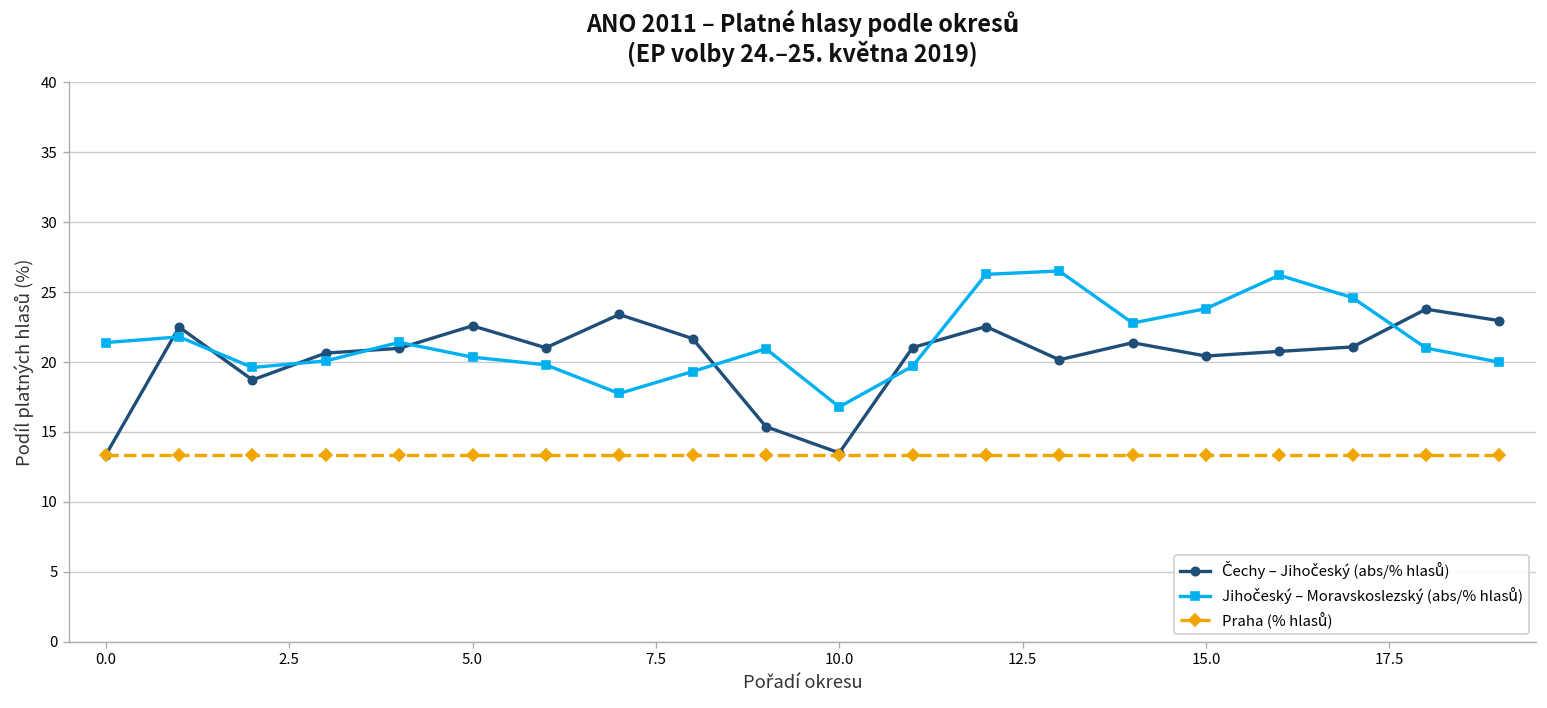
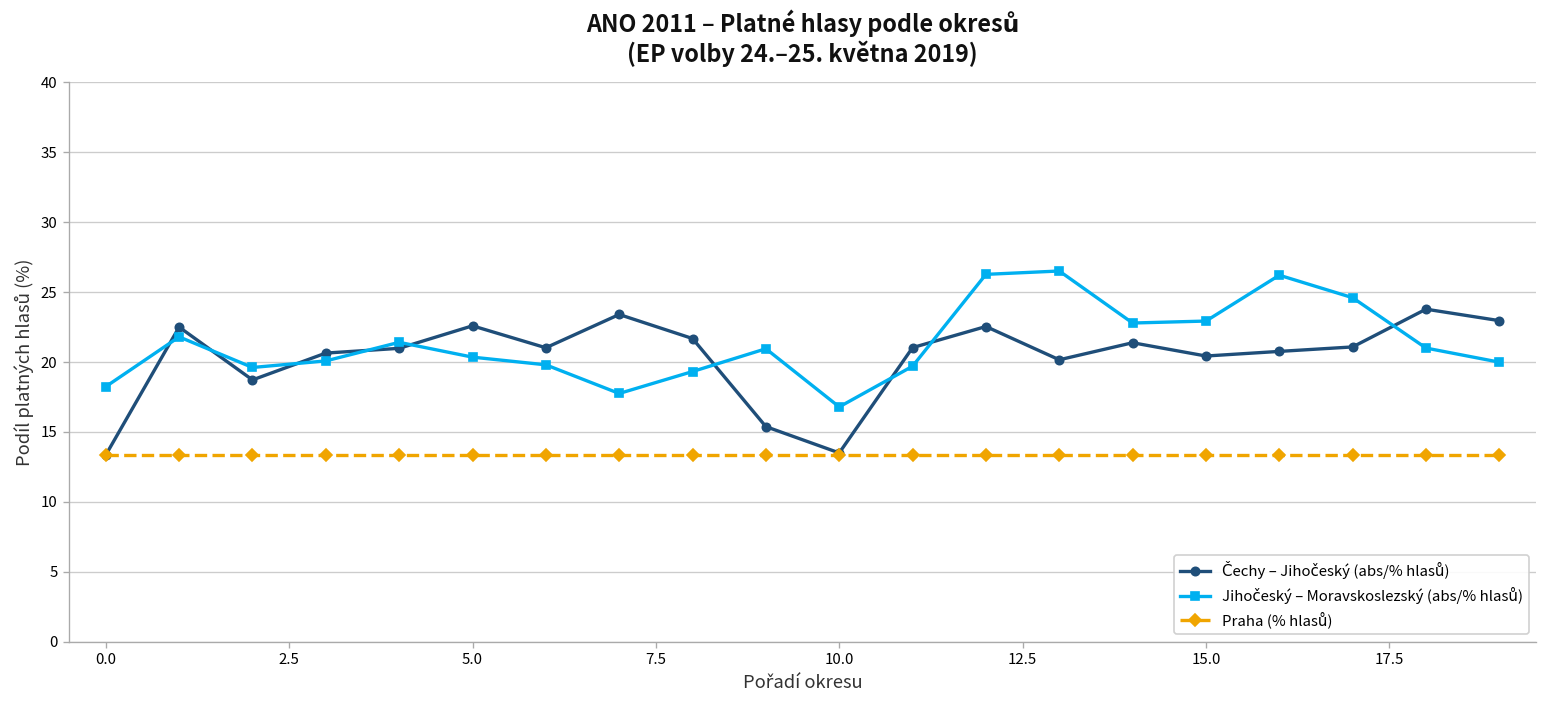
Jihočeský – Moravskoslezský (abs/% hlasů), 0.0: 21.4 -> 18.2
Jihočeský – Moravskoslezský (abs/% hlasů), 15.0: 23.8 -> 22.9
